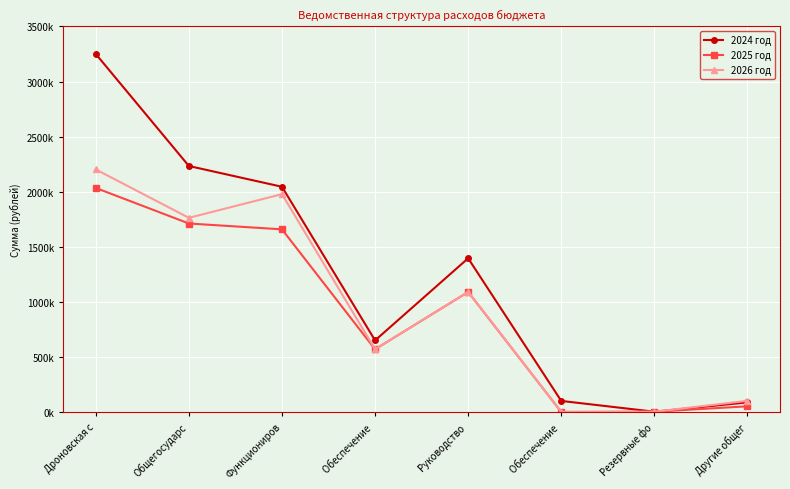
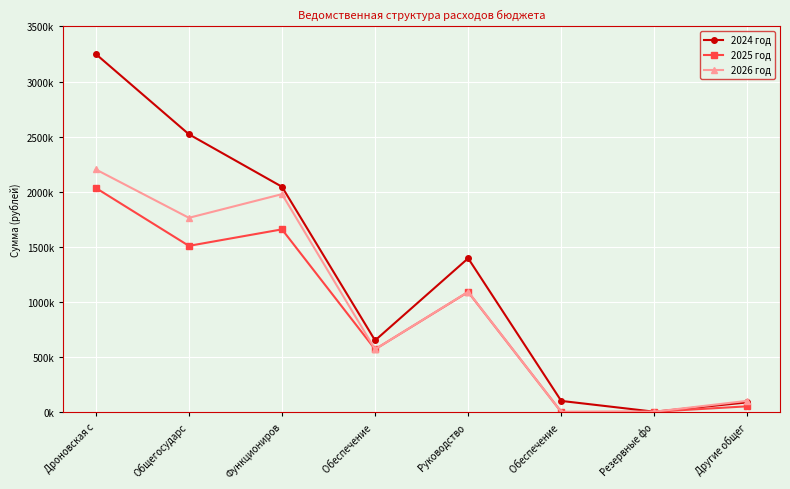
2024 год, Общегосударс: 2230000 -> 2520000
2025 год, Общегосударс: 1710000 -> 1510000
